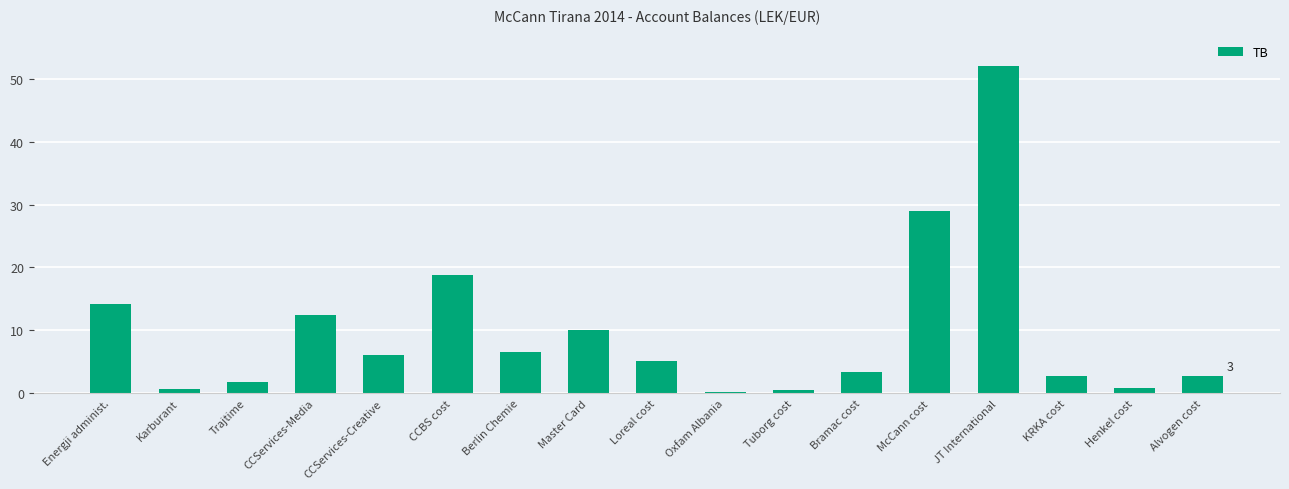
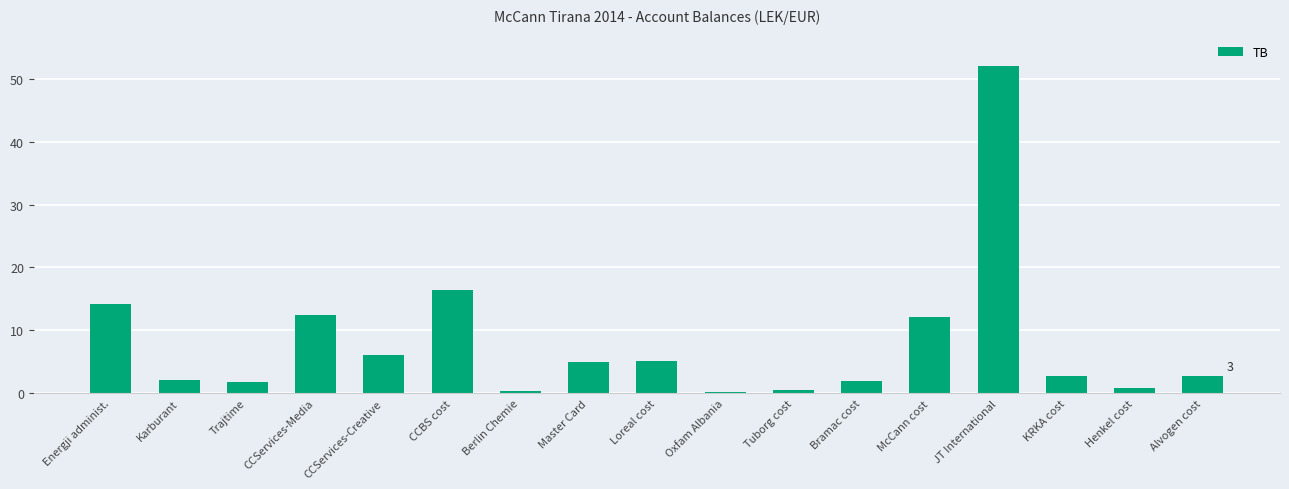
Karburant: 1 -> 2
CCBS cost: 19 -> 16
Berlin Chemie: 7 -> 0
Master Card: 10 -> 5
Bramac cost: 3 -> 2
McCann cost: 29 -> 12
